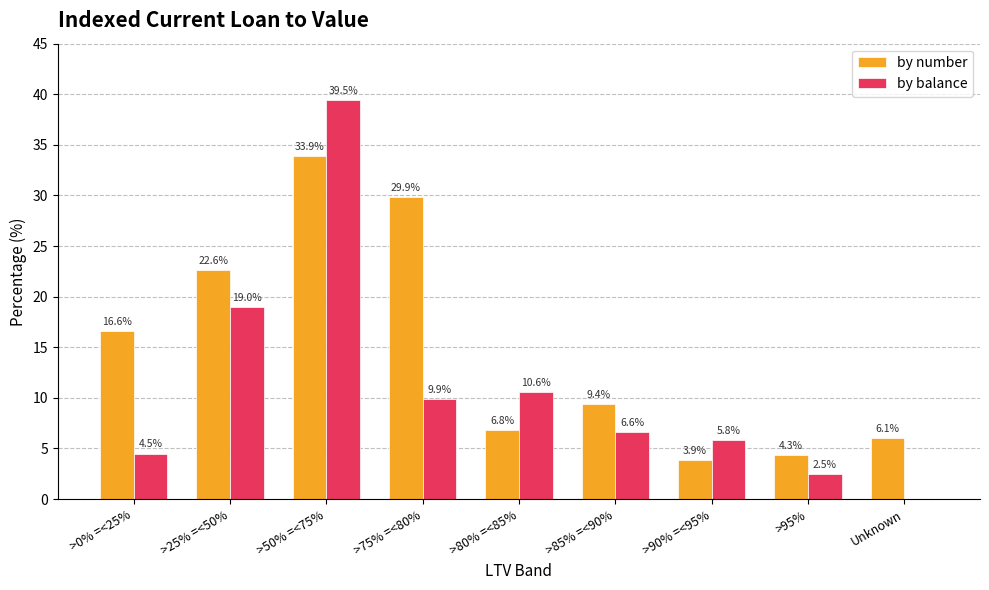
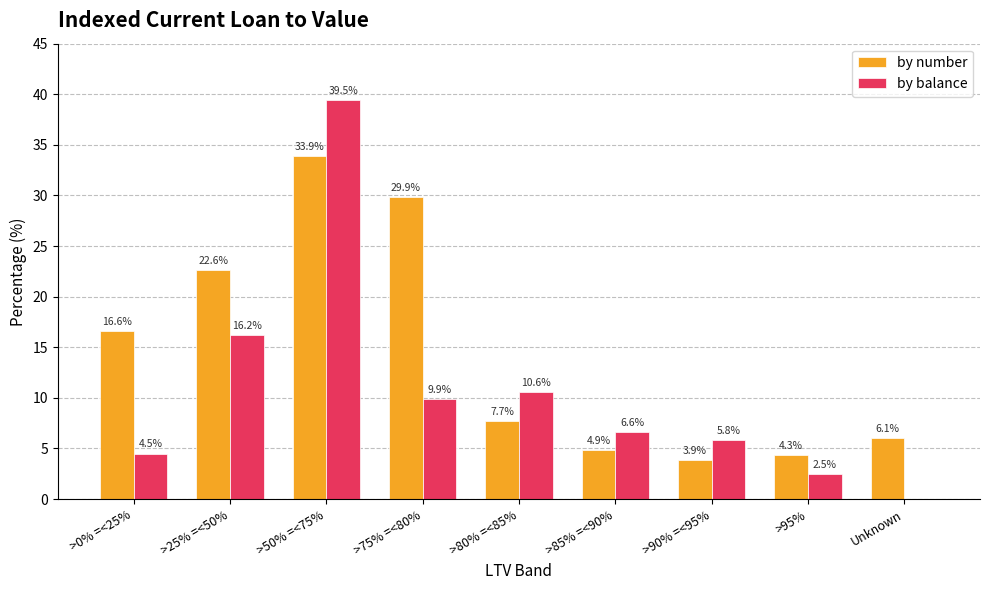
by balance, >25% =<50%: 19.0% -> 16.2%
by number, >80% =<85%: 6.8% -> 7.7%
by number, >85% =<90%: 9.4% -> 4.9%
